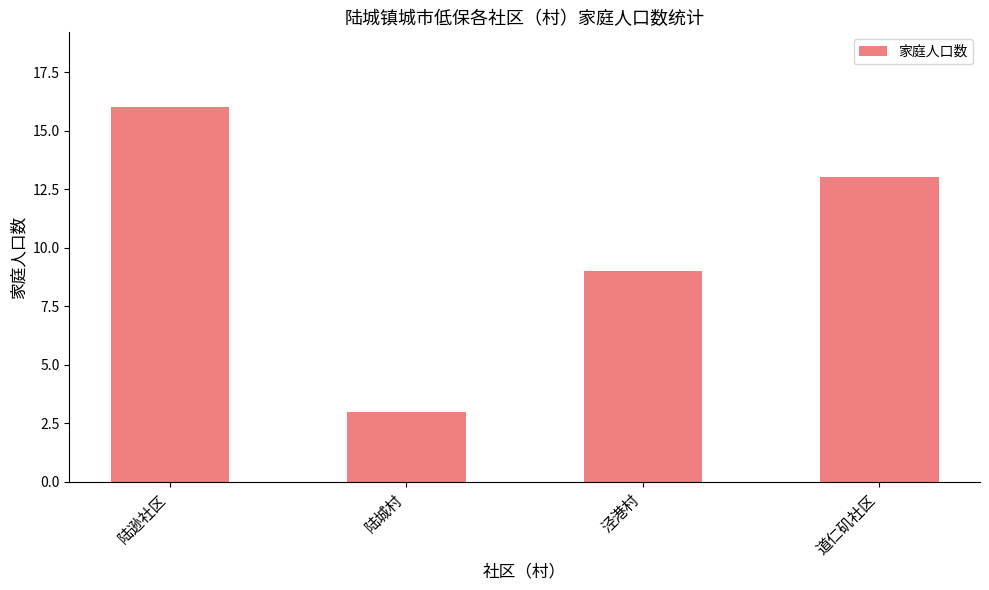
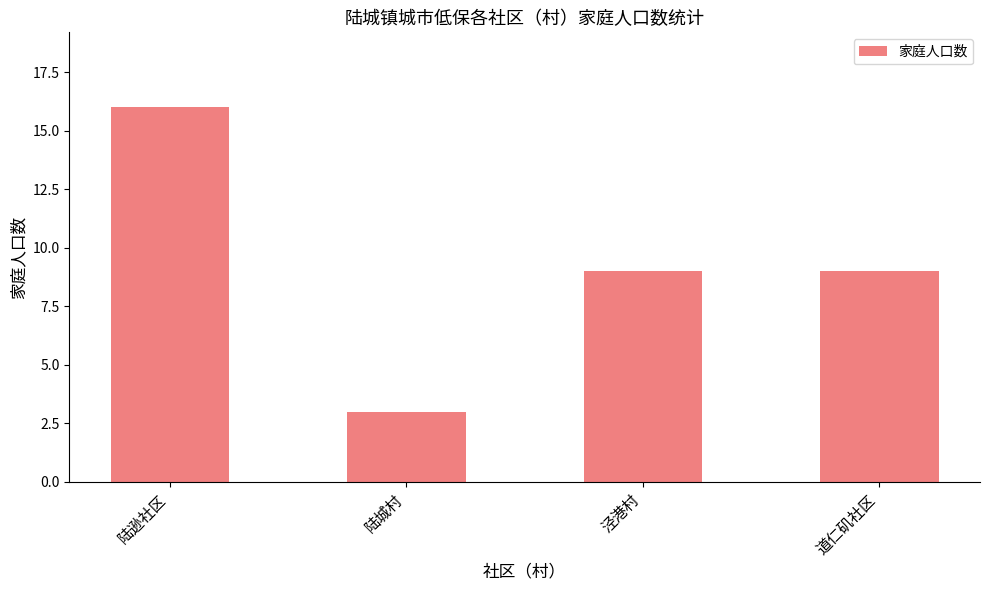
道仁矶社区: 13 -> 9
